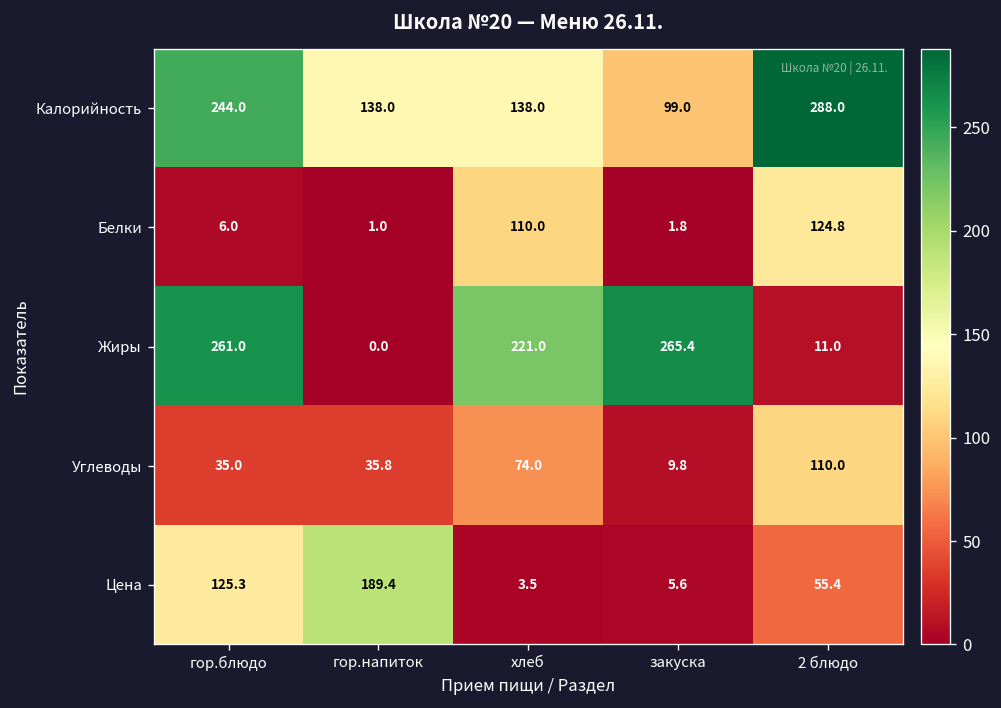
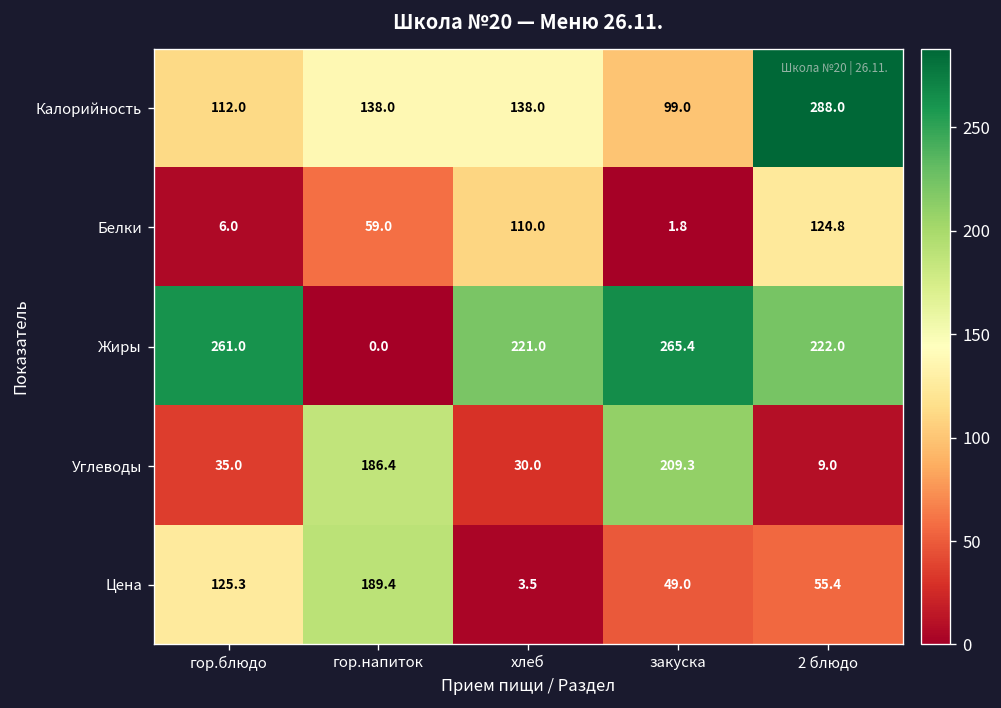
Калорийность, гор.блюдо: 244.0 -> 112.0
Белки, гор.напиток: 1.0 -> 59.0
Жиры, 2 блюдо: 11.0 -> 222.0
Углеводы, гор.напиток: 35.8 -> 186.4
Углеводы, хлеб: 74.0 -> 30.0
Углеводы, закуска: 9.8 -> 209.3
Углеводы, 2 блюдо: 110.0 -> 9.0
Цена, закуска: 5.6 -> 49.0
